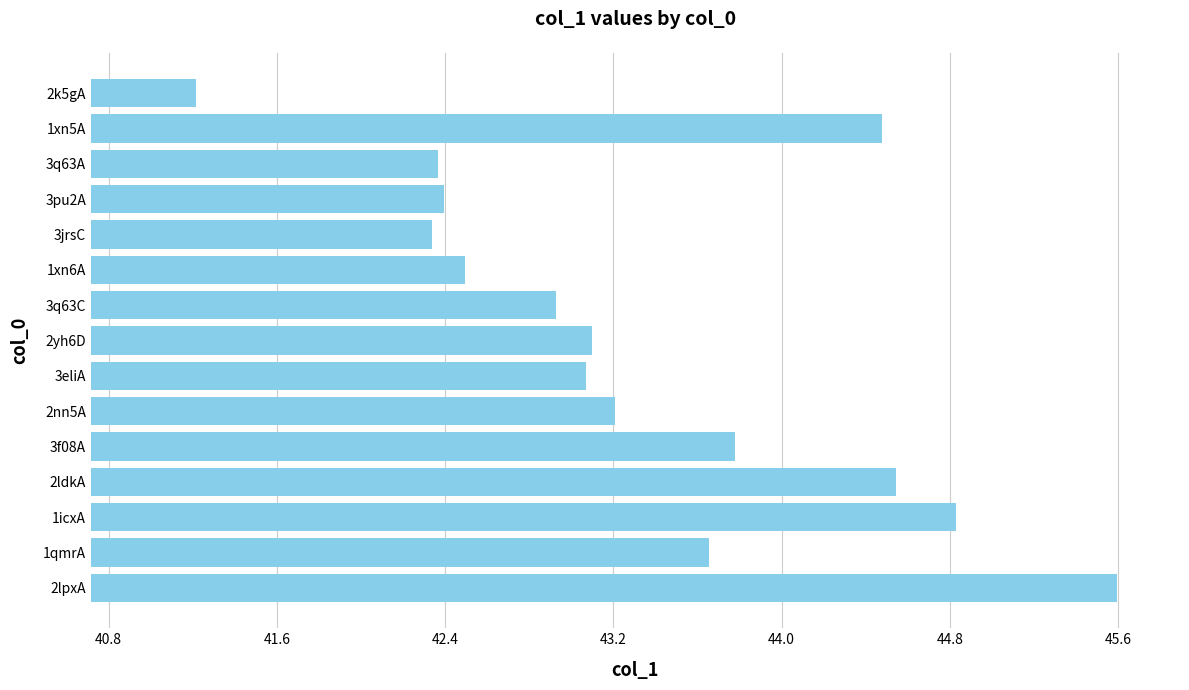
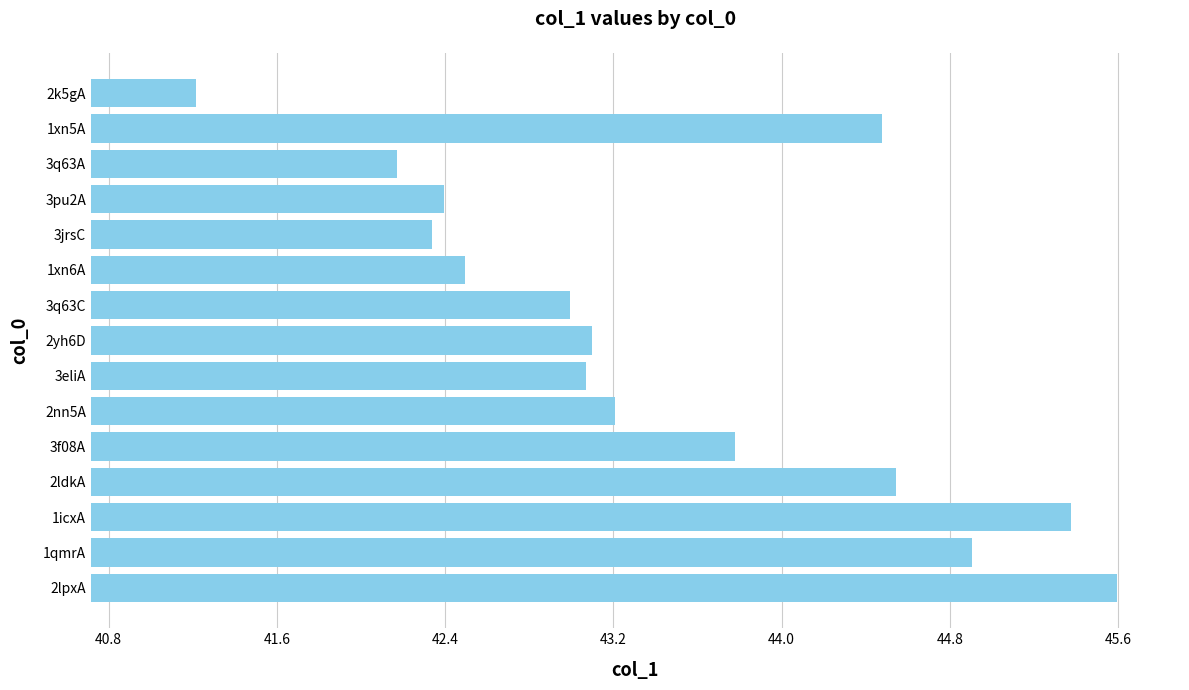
3q63A: 42.37 -> 42.17
3q63C: 42.93 -> 42.99
1icxA: 44.83 -> 45.38
1qmrA: 43.66 -> 44.91
